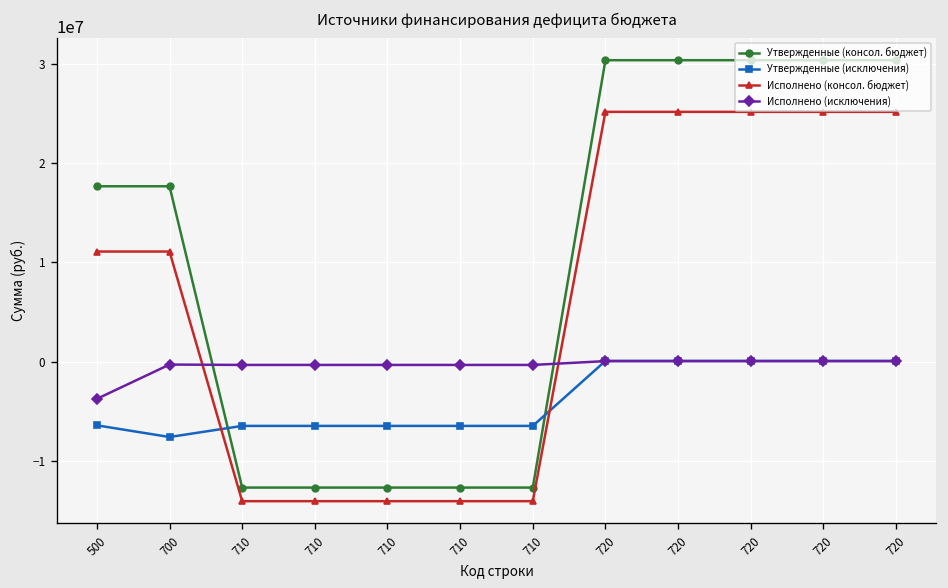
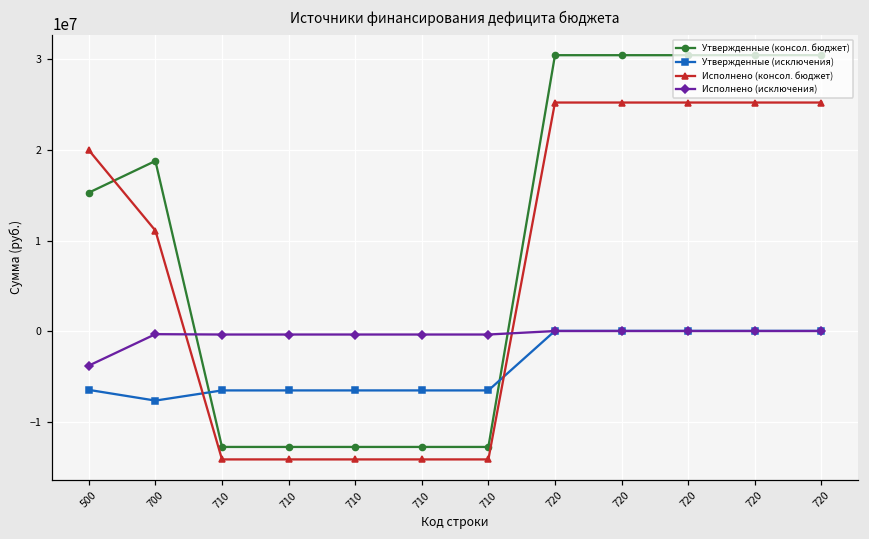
Утвержденные (консол. бюджет), 500: 18000000 -> 15000000
Исполнено (консол. бюджет), 500: 11000000 -> 20000000
Утвержденные (консол. бюджет), 700: 18000000 -> 19000000
